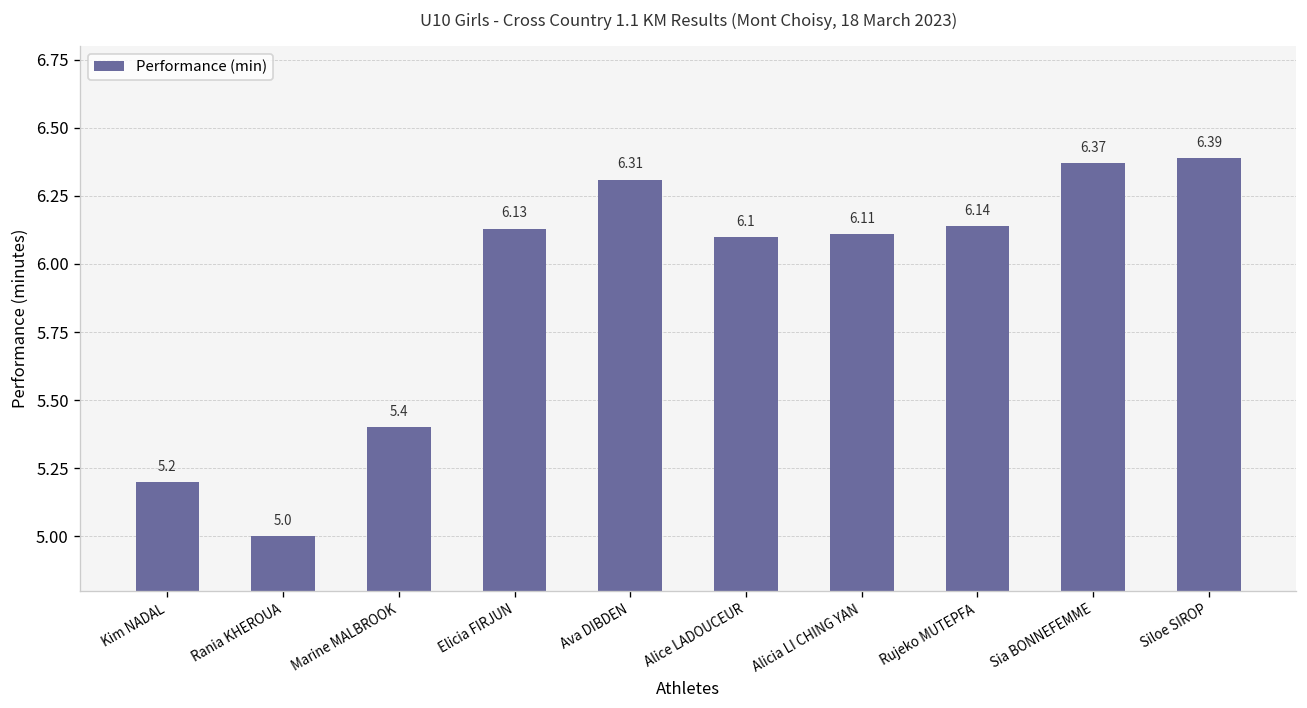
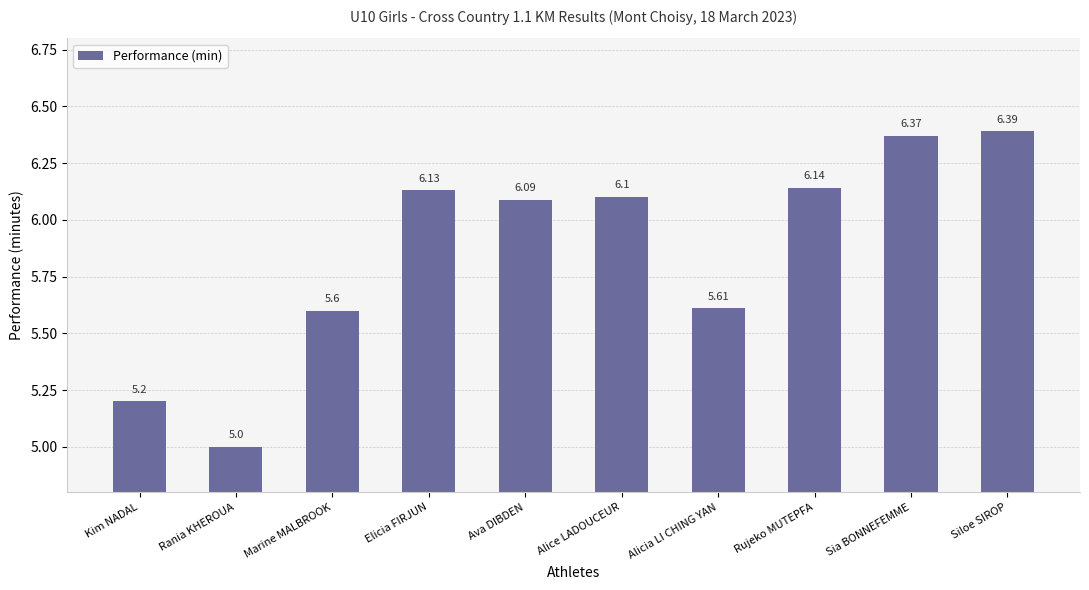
Marine MALBROOK: 5.4 -> 5.6
Ava DIBDEN: 6.31 -> 6.09
Alicia LI CHING YAN: 6.11 -> 5.61
